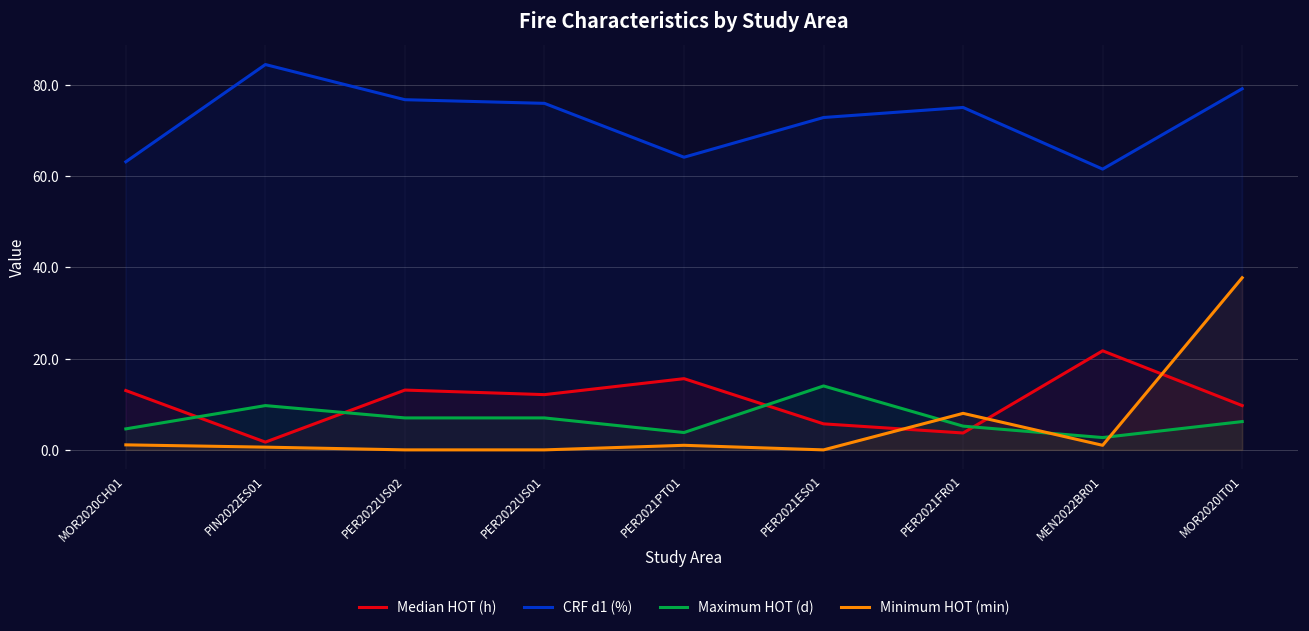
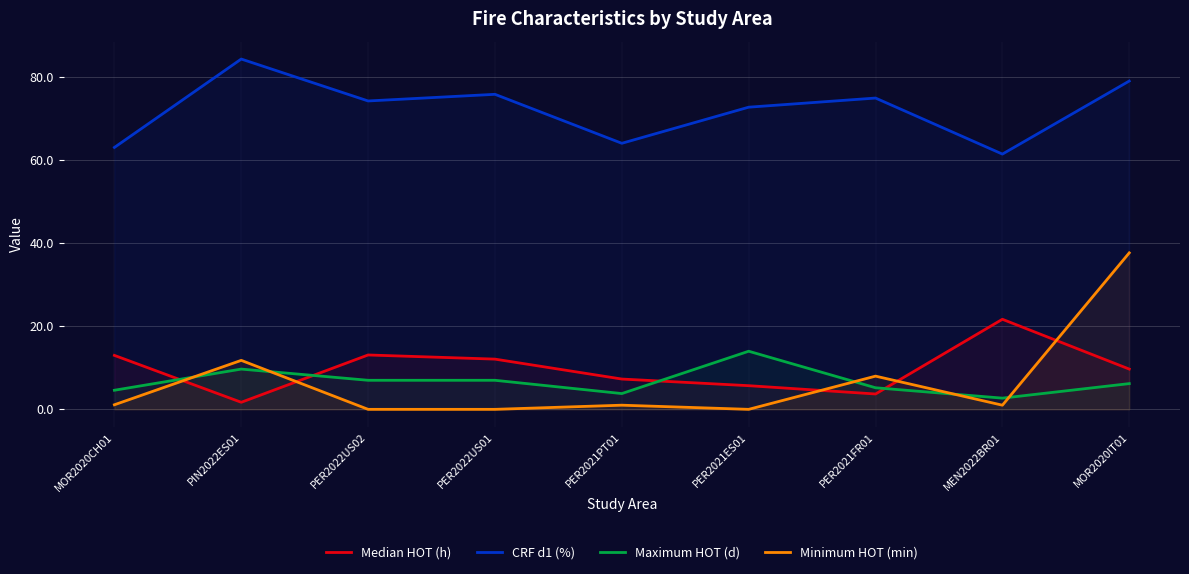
Minimum HOT (min), PIN2022ES01: 1 -> 12
CRF d1 (%), PER2022US02: 77 -> 74
Median HOT (h), PER2021PT01: 16 -> 7
